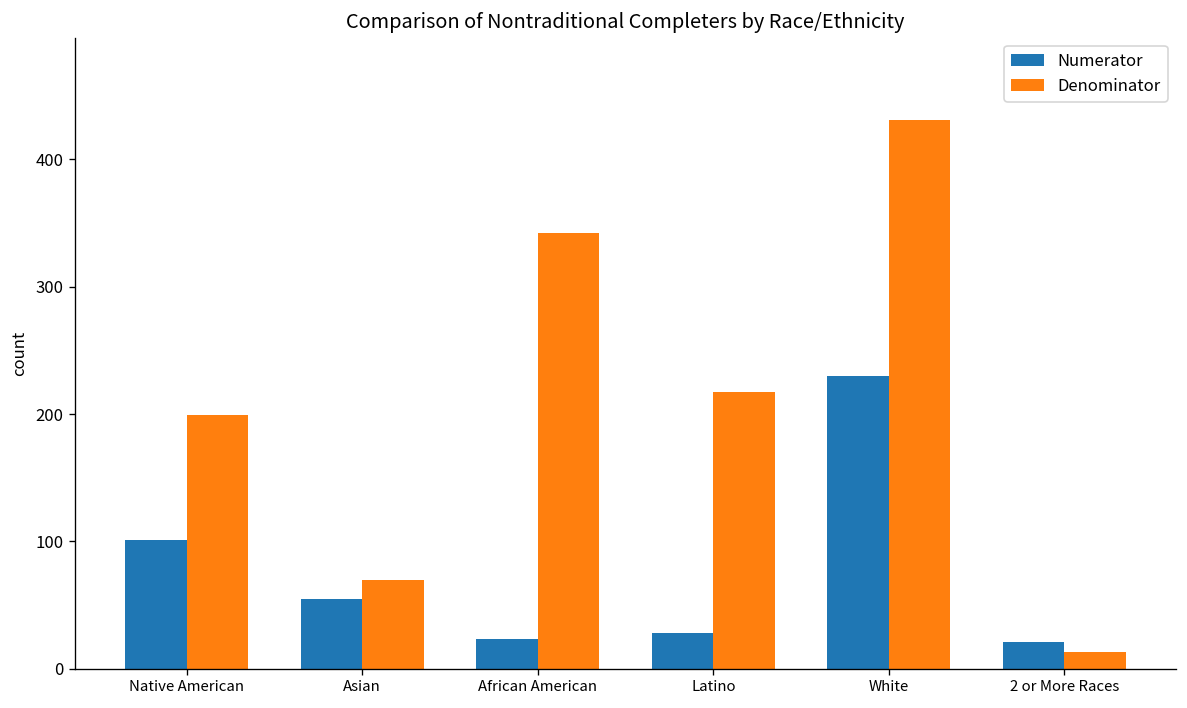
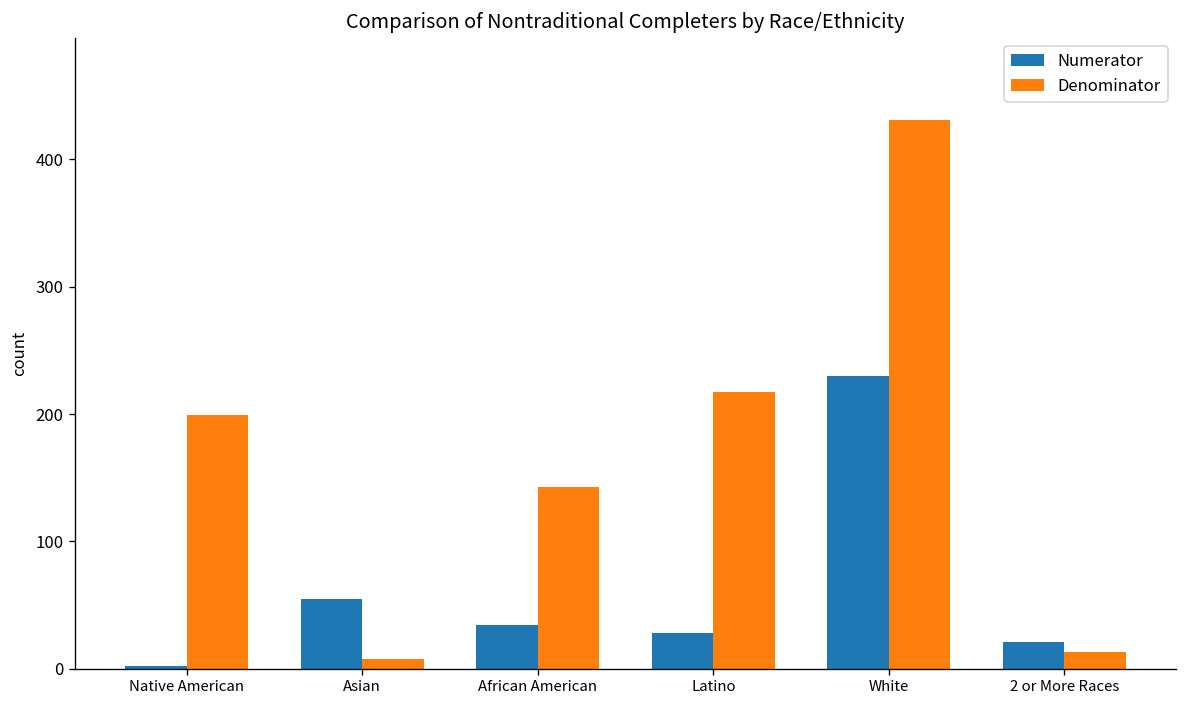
Numerator, Native American: 101 -> 2
Denominator, Asian: 70 -> 8
Numerator, African American: 23 -> 34
Denominator, African American: 342 -> 143
